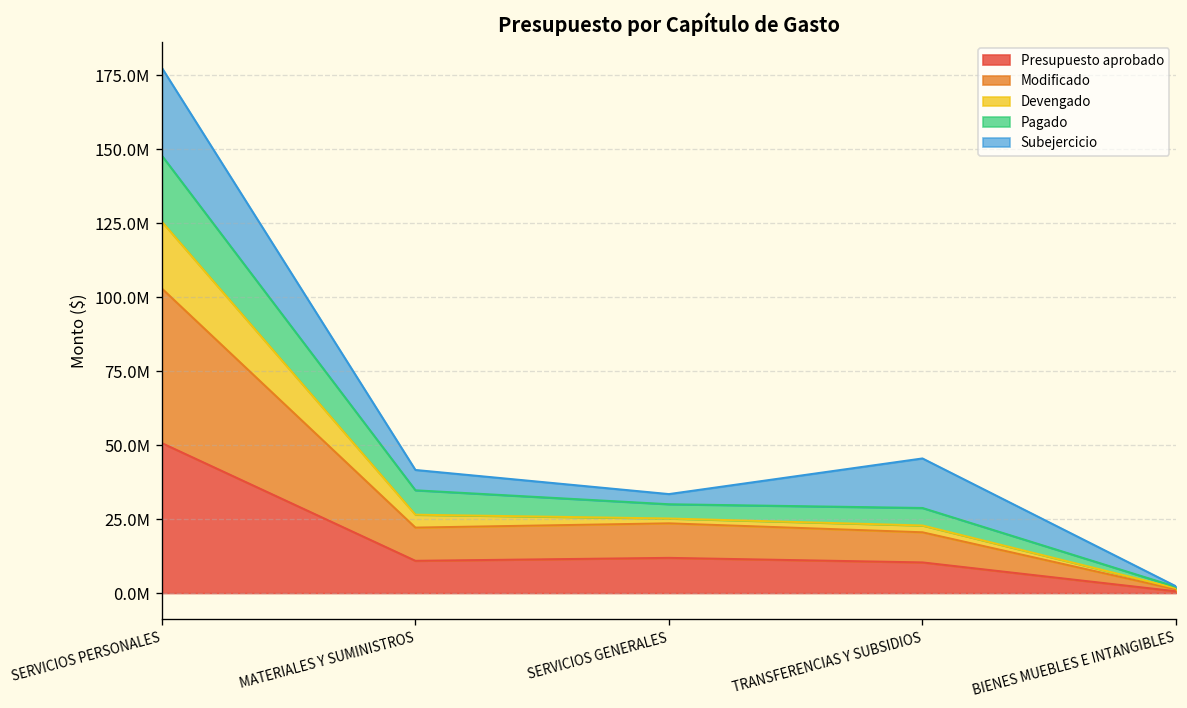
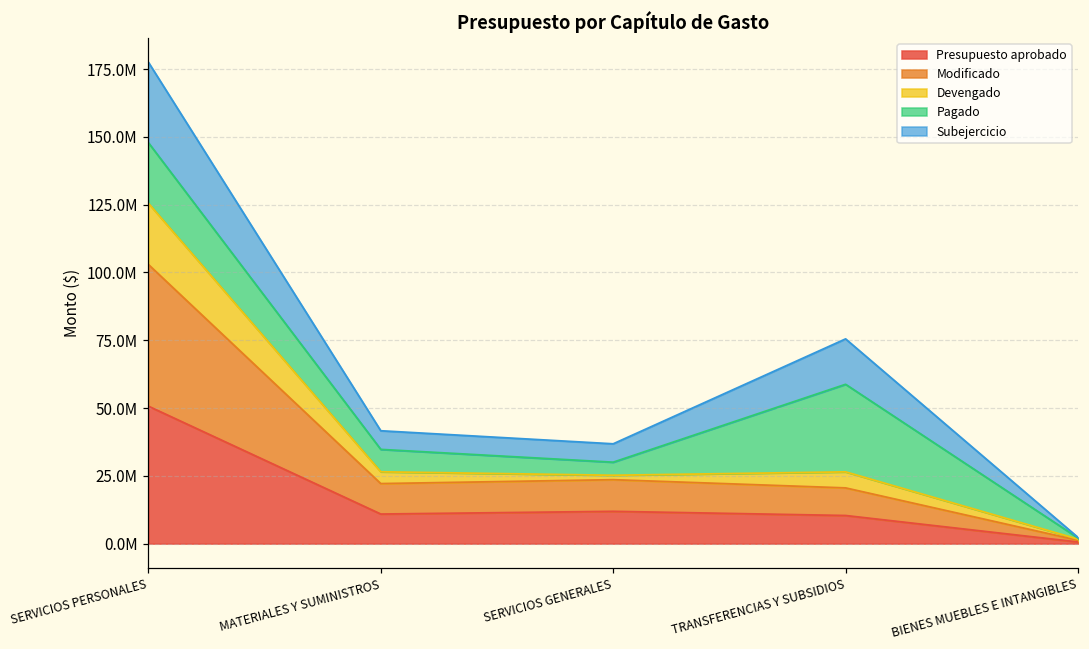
Subejercicio, SERVICIOS GENERALES: 3000000 -> 7000000
Devengado, TRANSFERENCIAS Y SUBSIDIOS: 2000000 -> 6000000
Pagado, TRANSFERENCIAS Y SUBSIDIOS: 6000000 -> 32000000
